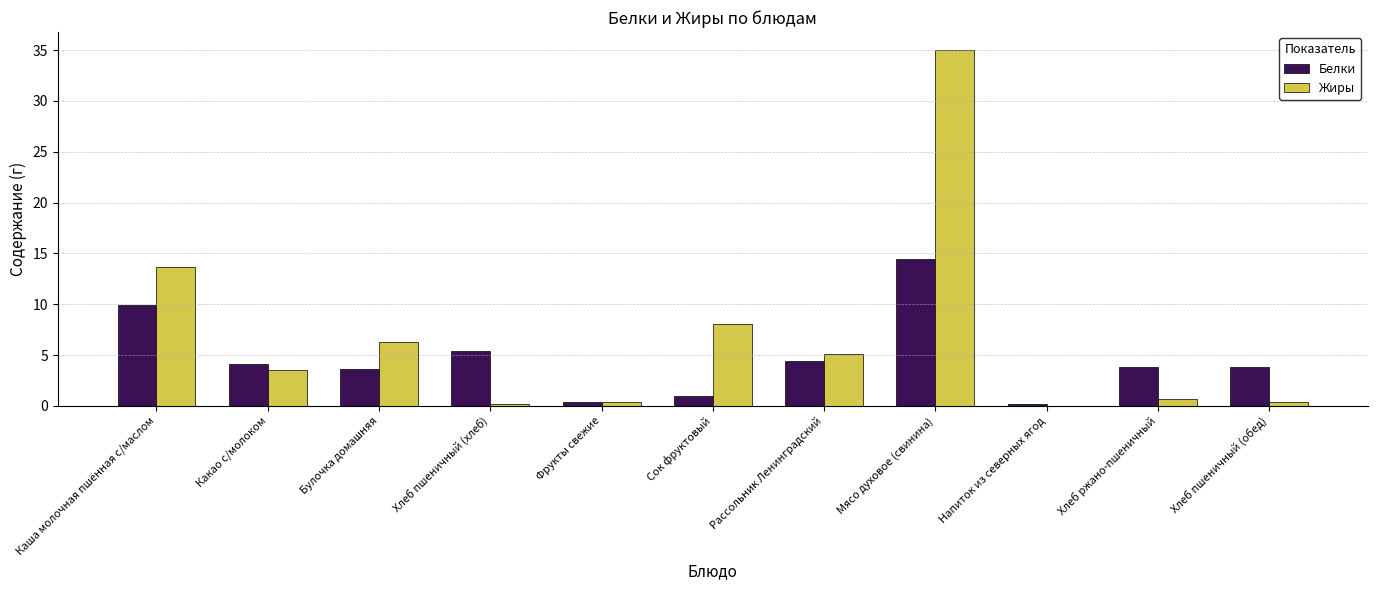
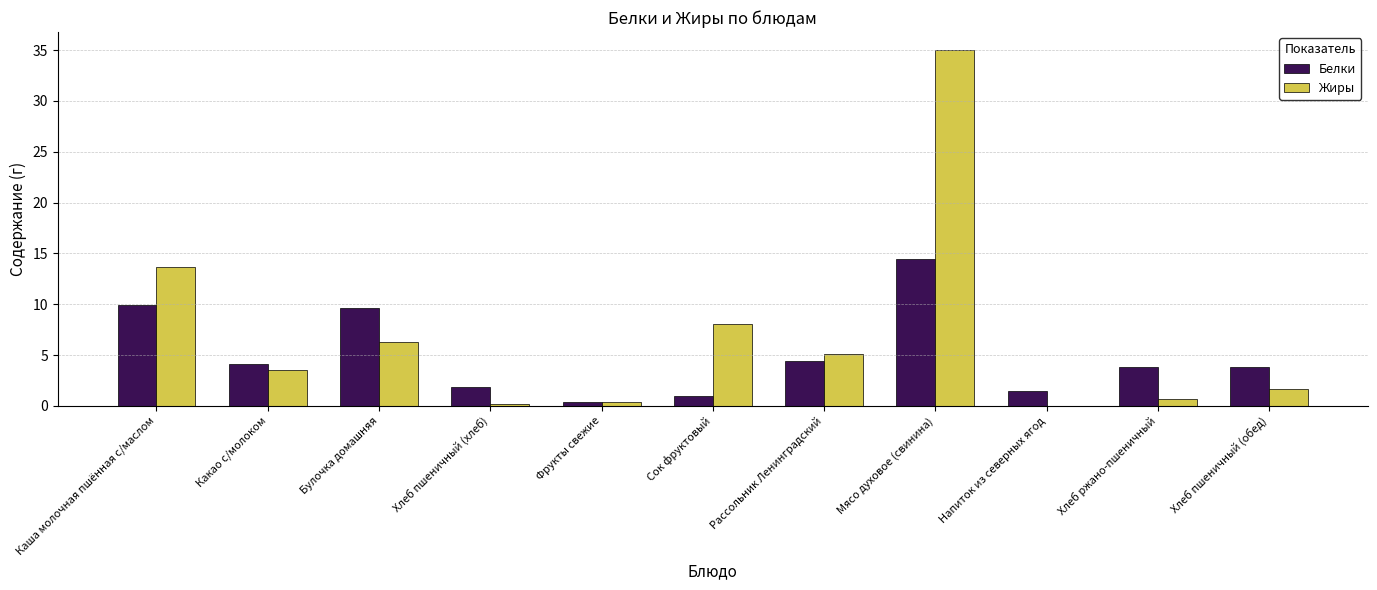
Белки, Булочка домашняя: 3.6 -> 9.6
Белки, Хлеб пшеничный (хлеб): 5.4 -> 1.9
Белки, Напиток из северных ягод: 0.2 -> 1.5
Жиры, Хлеб пшеничный (обед): 0.4 -> 1.7
